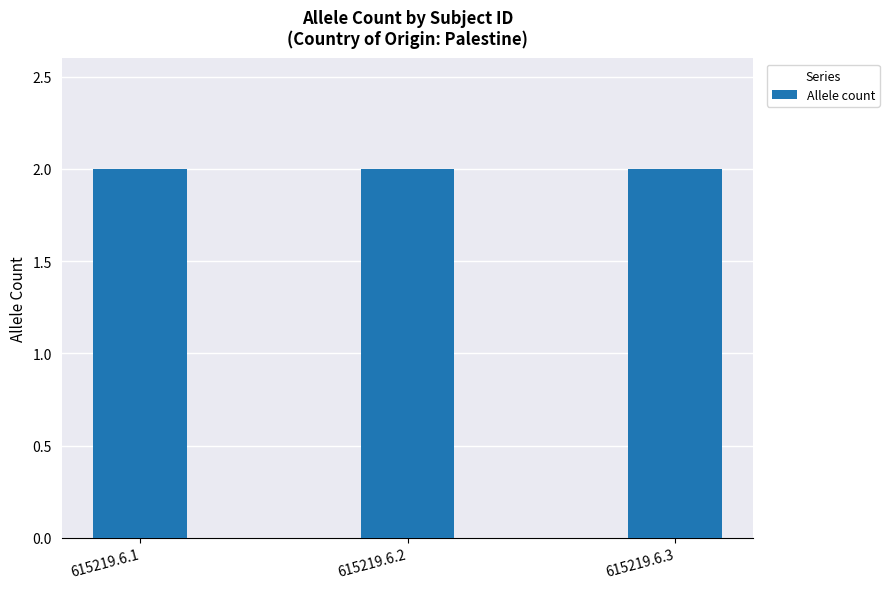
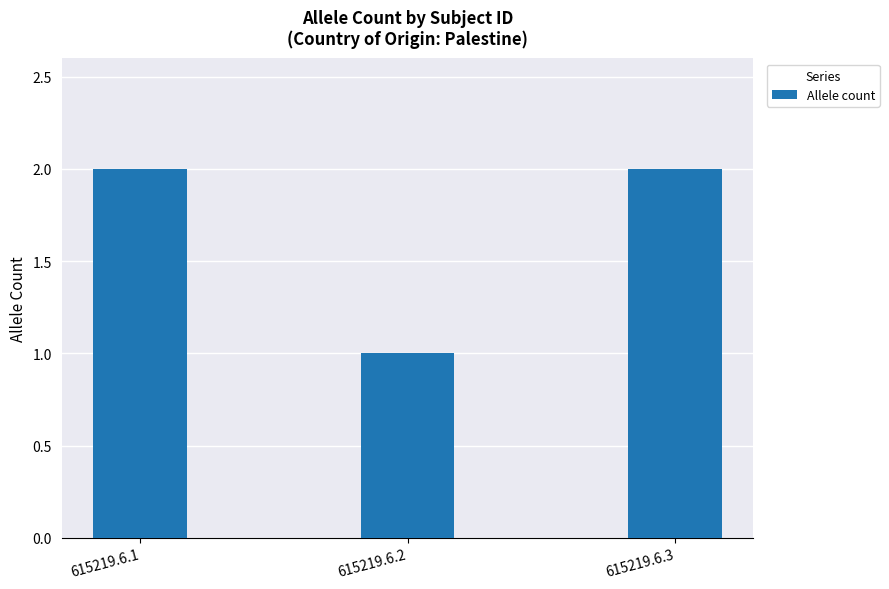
615219.6.2: 2 -> 1
